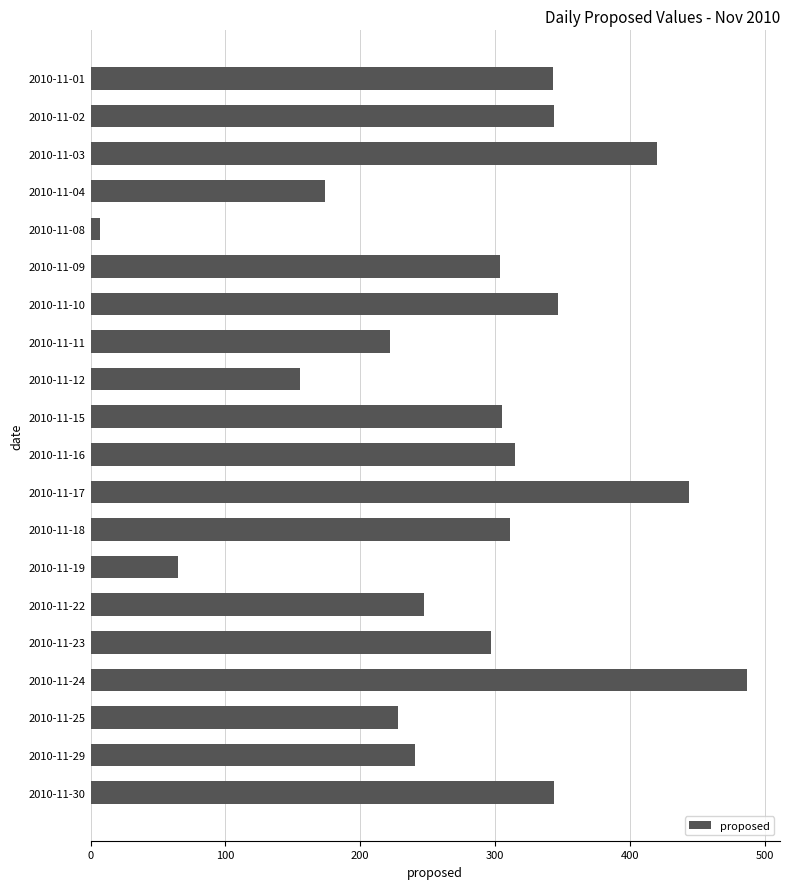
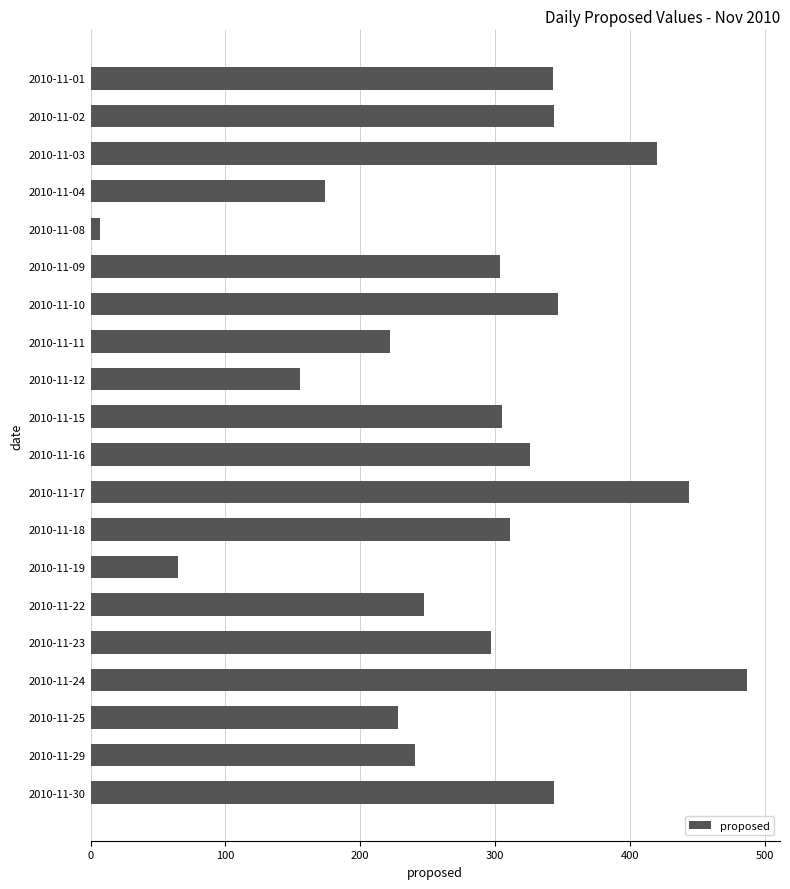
2010-11-16: 315 -> 326
